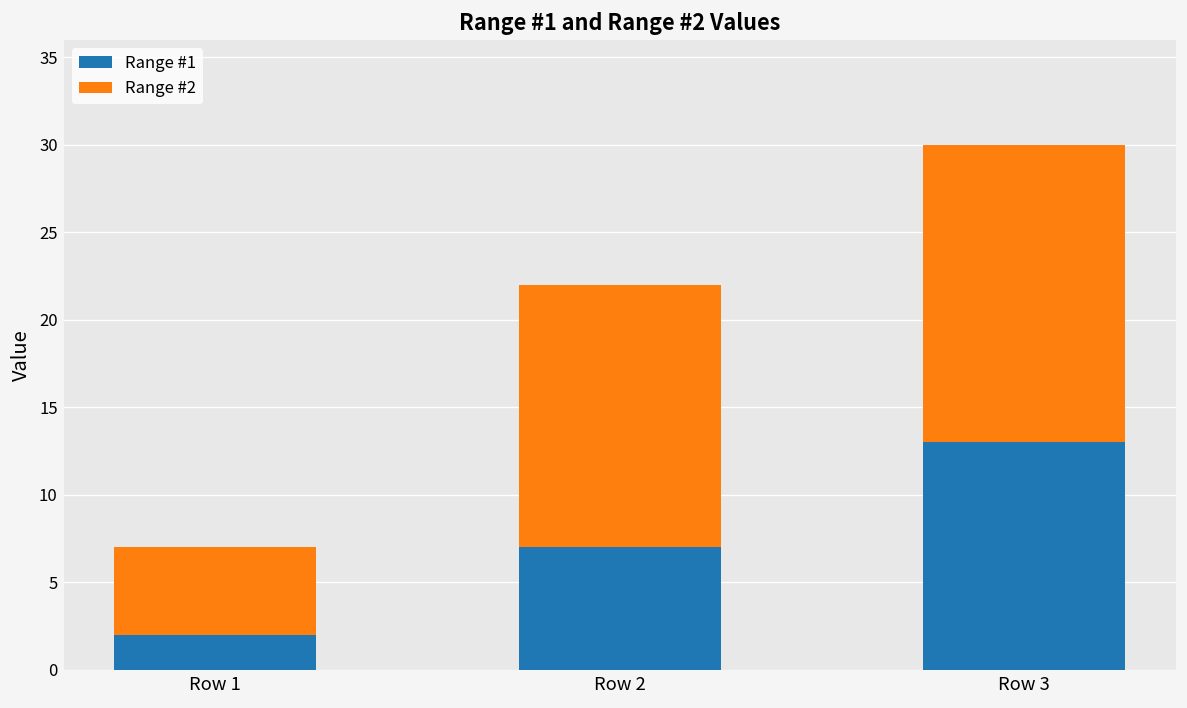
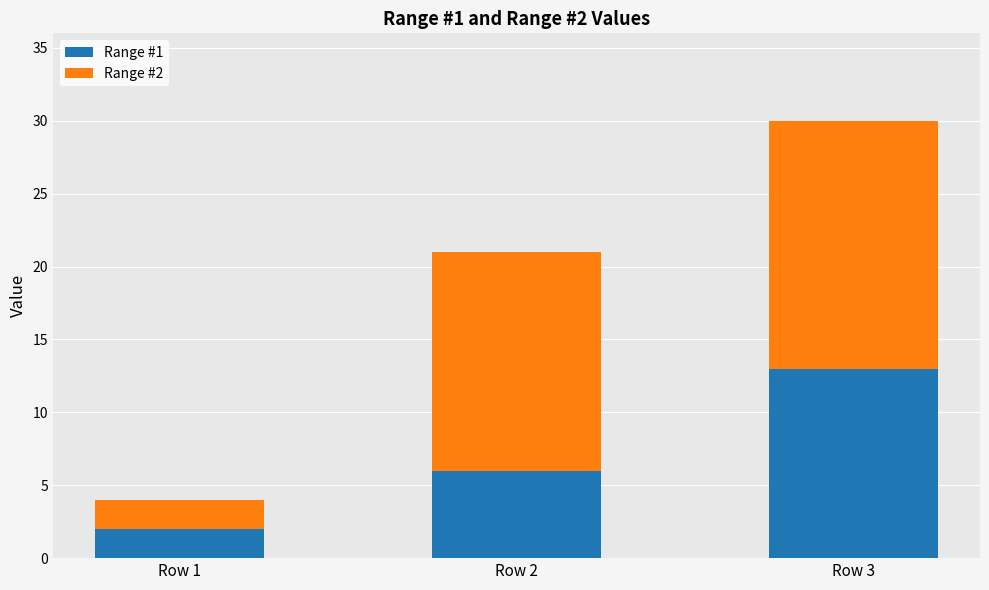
Range #2, Row 1: 5 -> 2
Range #1, Row 2: 7 -> 6
